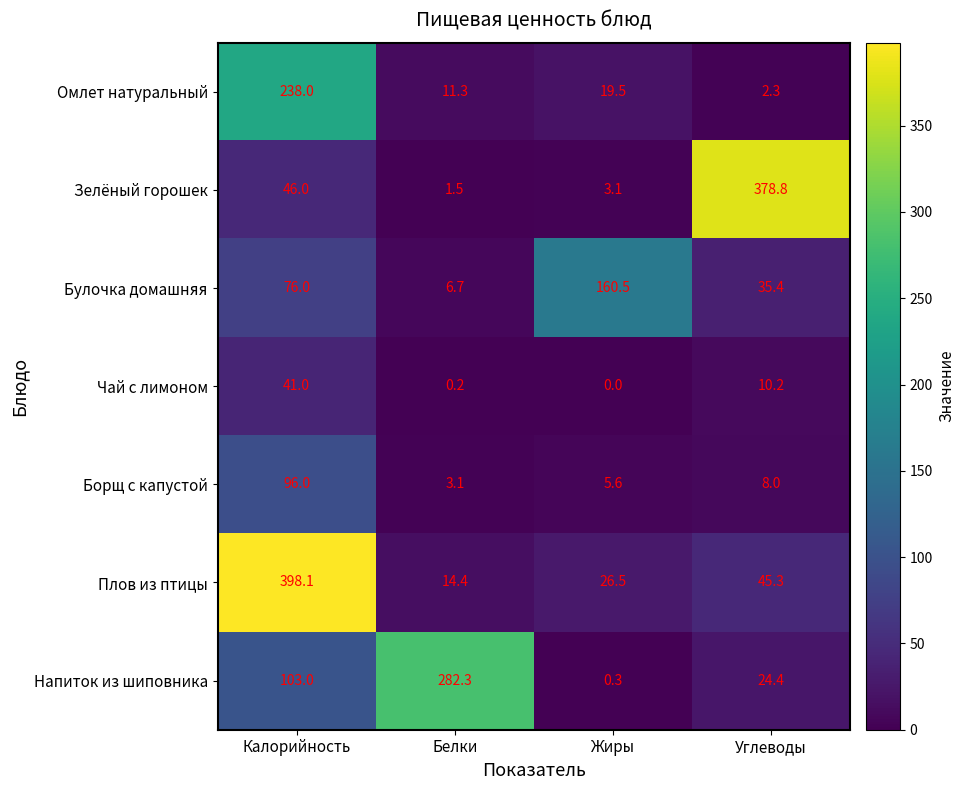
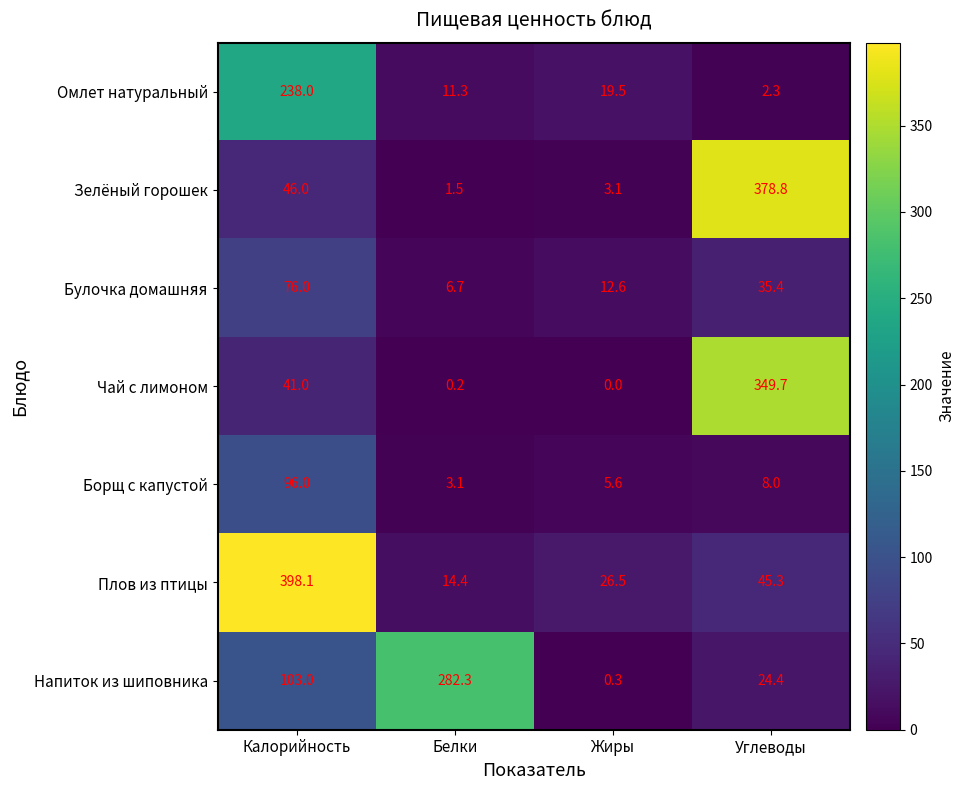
Булочка домашняя, Жиры: 160.5 -> 12.6
Чай с лимоном, Углеводы: 10.2 -> 349.7
